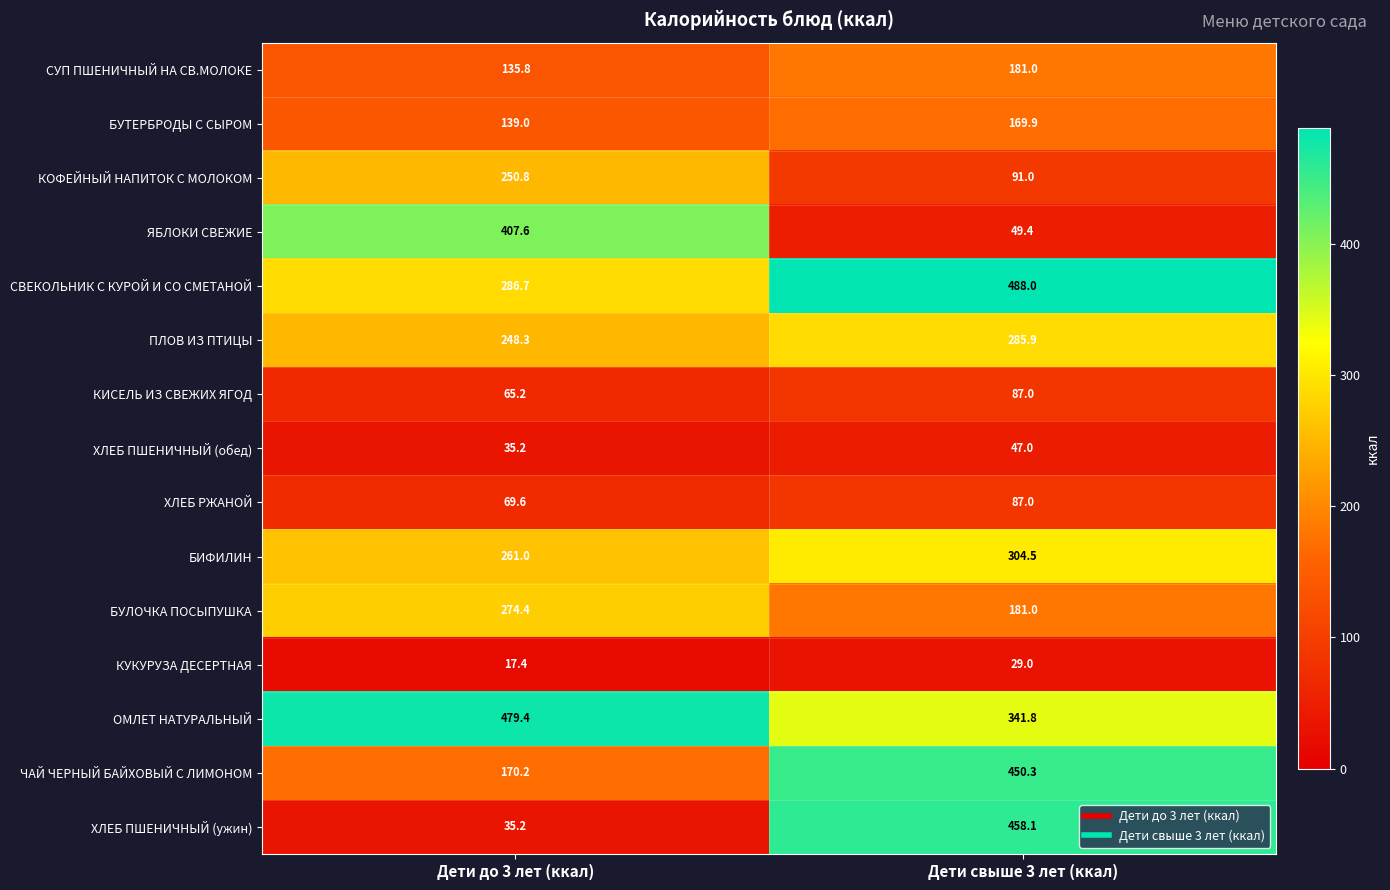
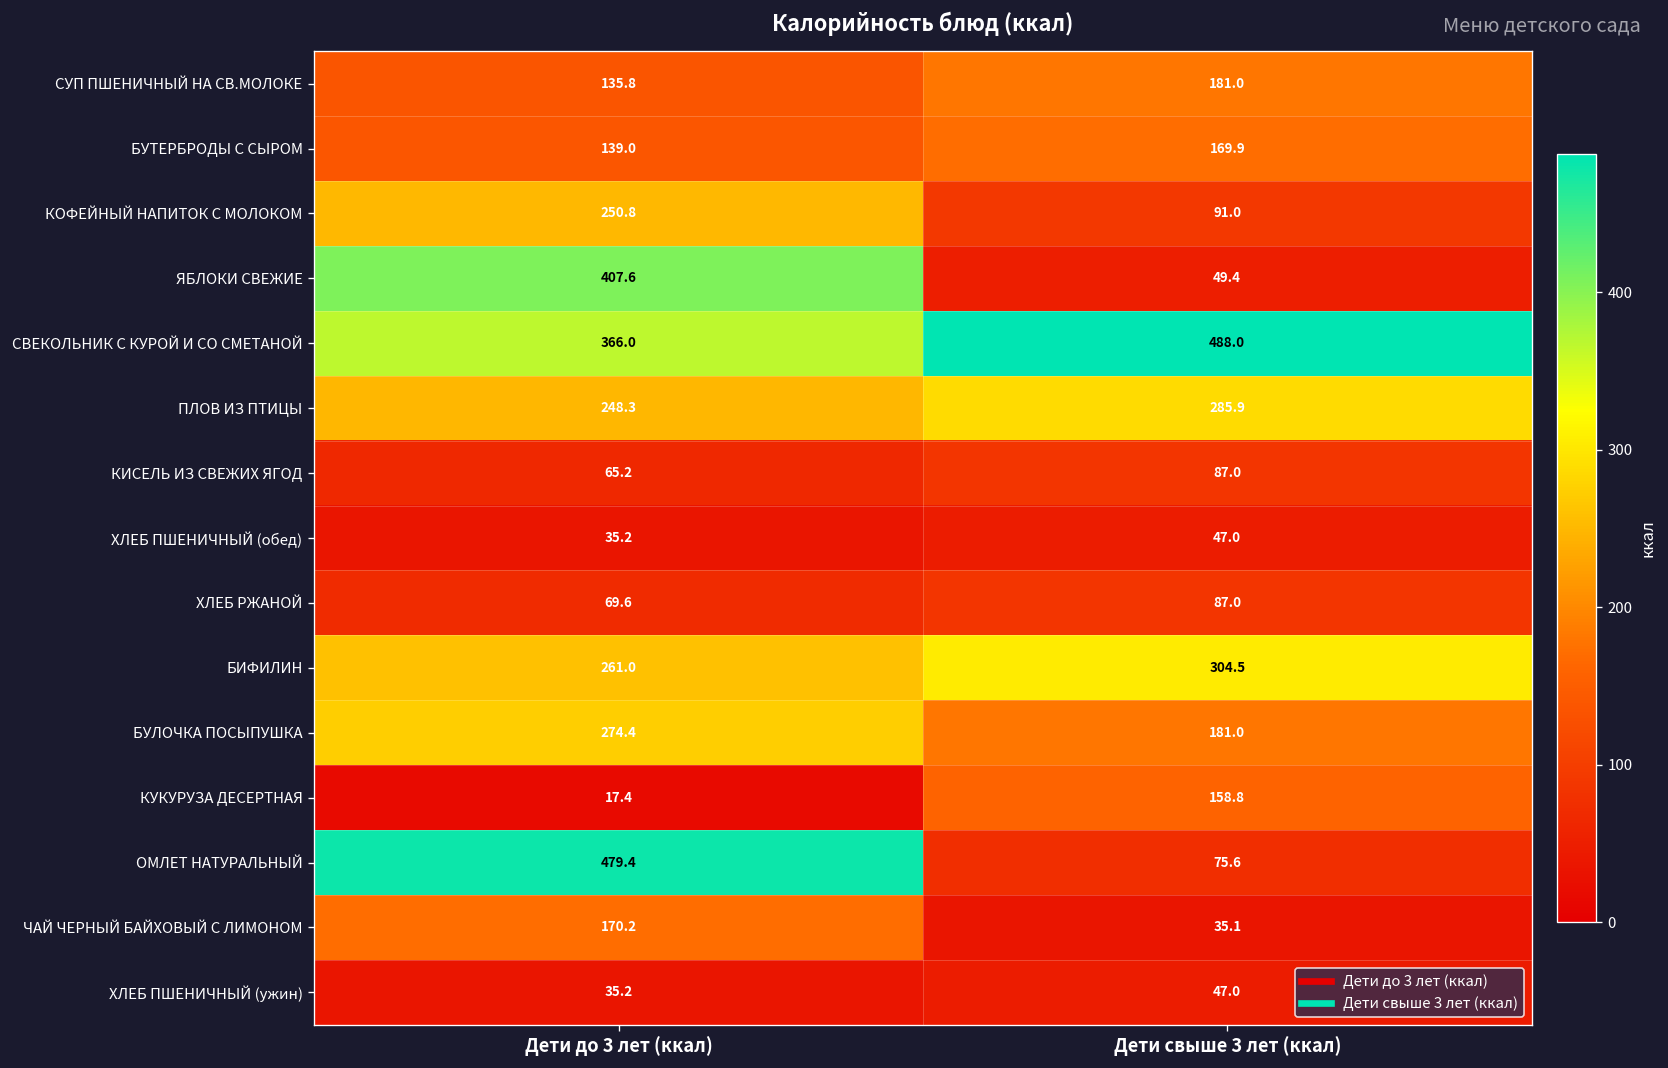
СВЕКОЛЬНИК С КУРОЙ И СО СМЕТАНОЙ, Дети до 3 лет (ккал): 286.7 -> 366.0
КУКУРУЗА ДЕСЕРТНАЯ, Дети свыше 3 лет (ккал): 29.0 -> 158.8
ОМЛЕТ НАТУРАЛЬНЫЙ, Дети свыше 3 лет (ккал): 341.8 -> 75.6
ЧАЙ ЧЕРНЫЙ БАЙХОВЫЙ С ЛИМОНОМ, Дети свыше 3 лет (ккал): 450.3 -> 35.1
ХЛЕБ ПШЕНИЧНЫЙ (ужин), Дети свыше 3 лет (ккал): 458.1 -> 47.0
